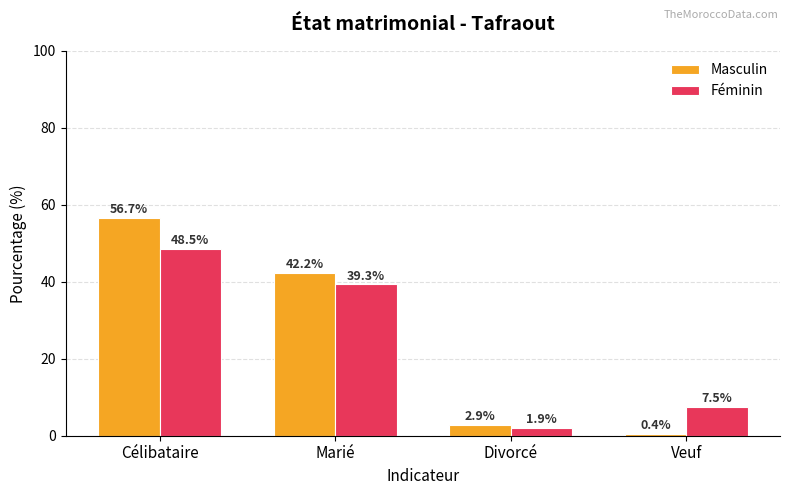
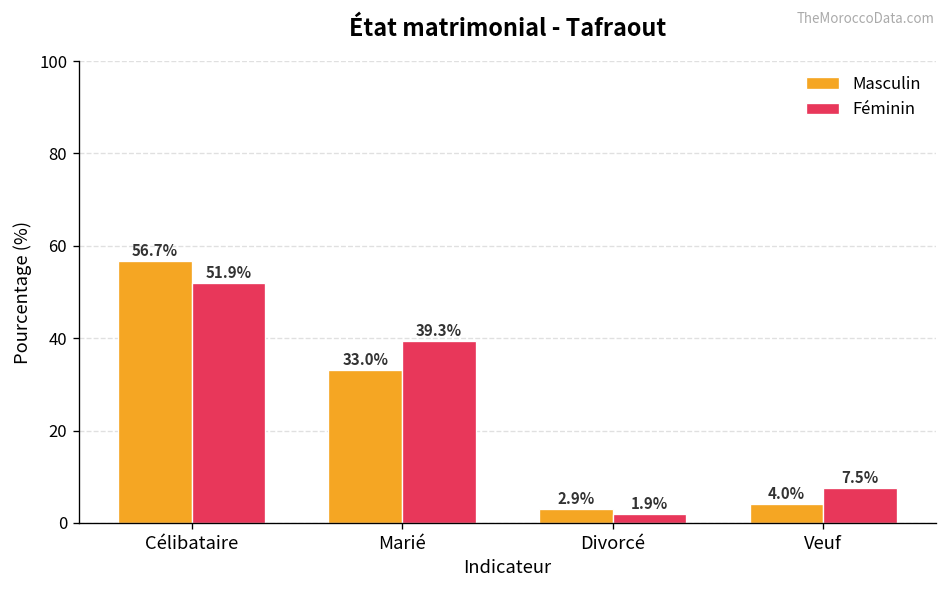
Féminin, Célibataire: 48.5% -> 51.9%
Masculin, Marié: 42.2% -> 33.0%
Masculin, Veuf: 0.4% -> 4.0%
